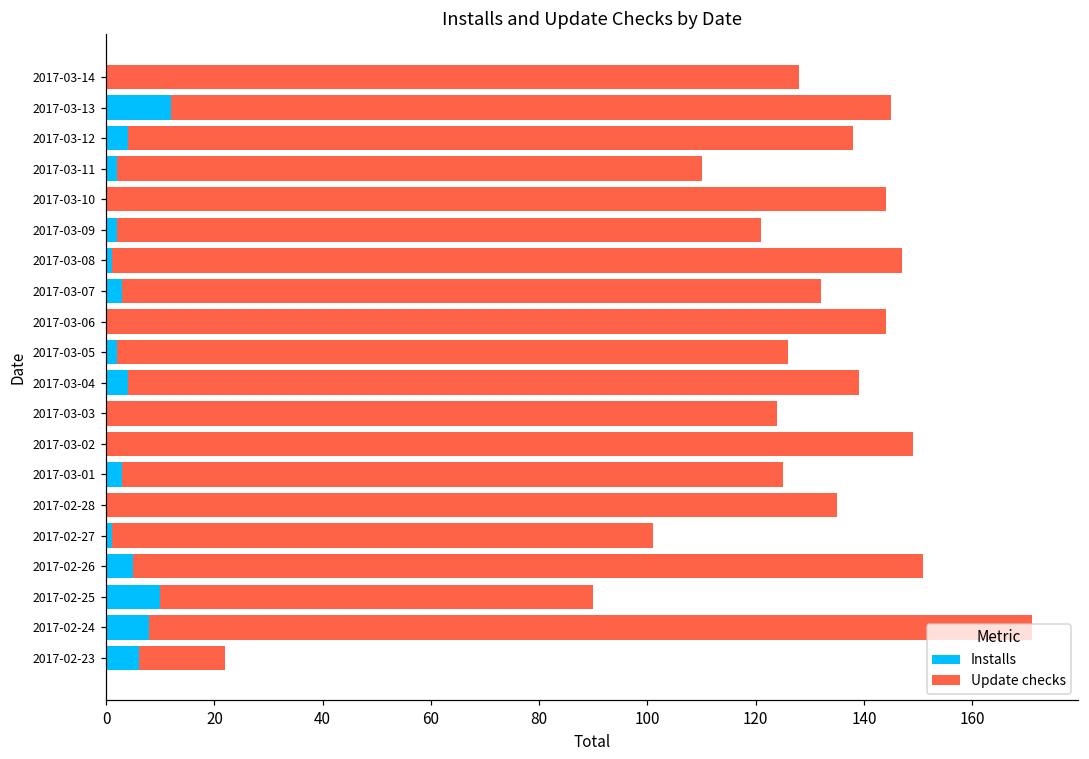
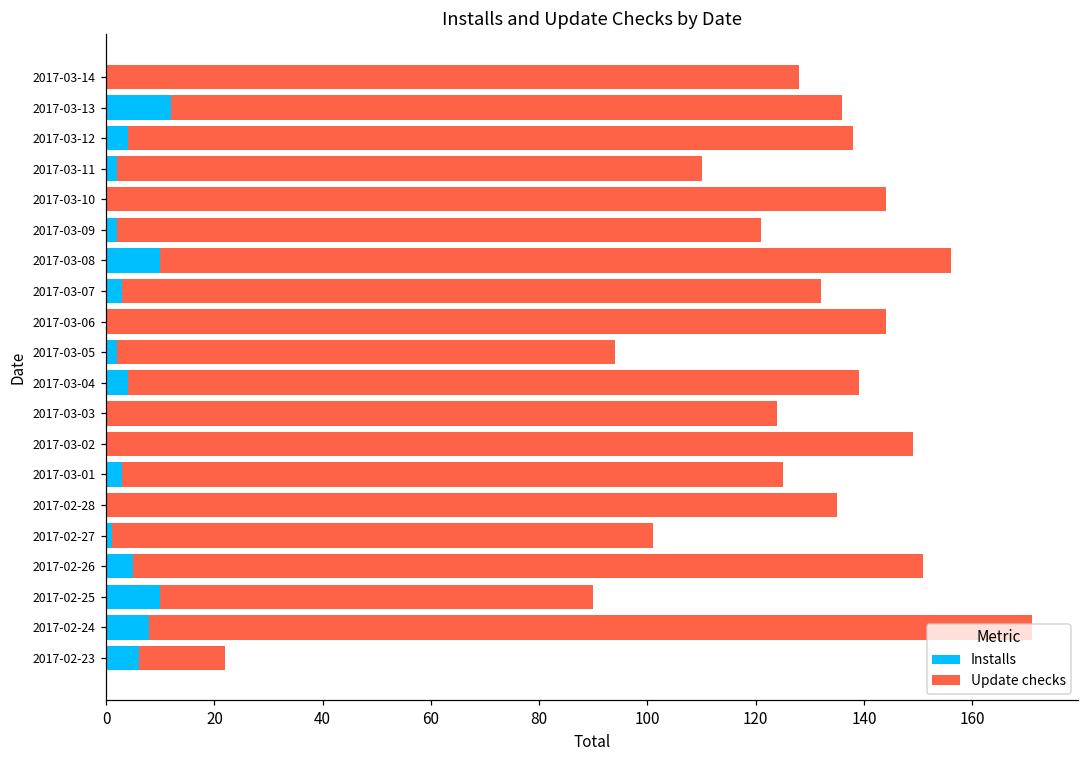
Update checks, 2017-03-13: 133 -> 124
Installs, 2017-03-08: 1 -> 10
Update checks, 2017-03-05: 124 -> 92
